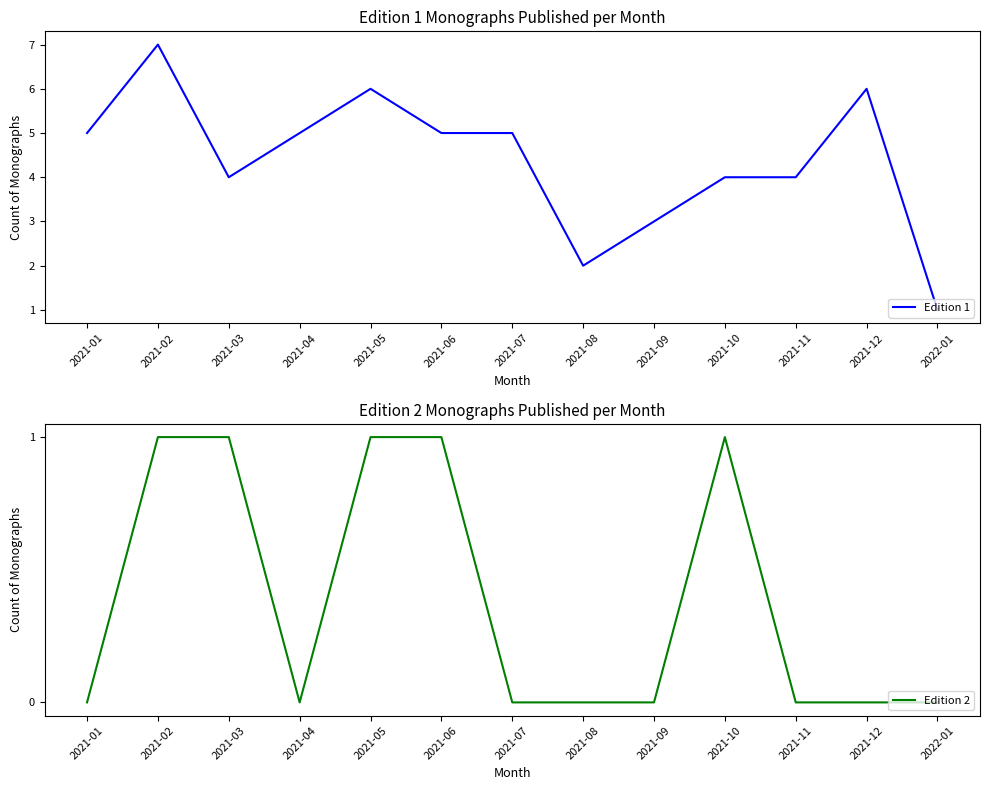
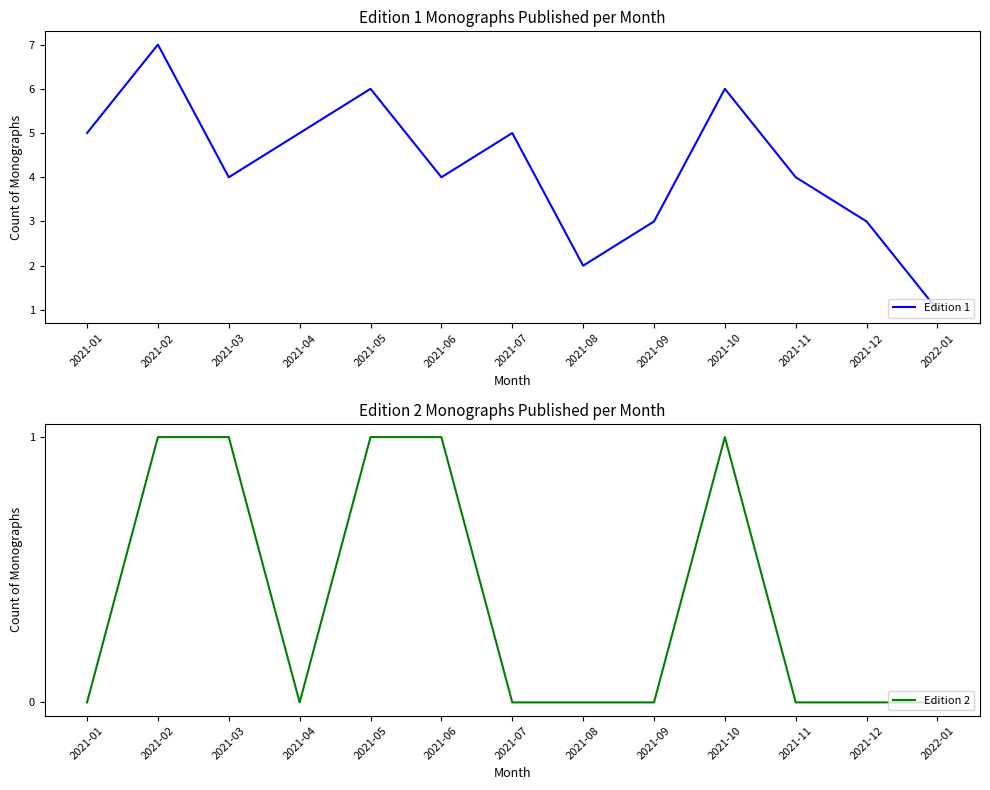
Edition 1 Monographs Published per Month, 2021-06: 5 -> 4
Edition 1 Monographs Published per Month, 2021-10: 4 -> 6
Edition 1 Monographs Published per Month, 2021-12: 6 -> 3
